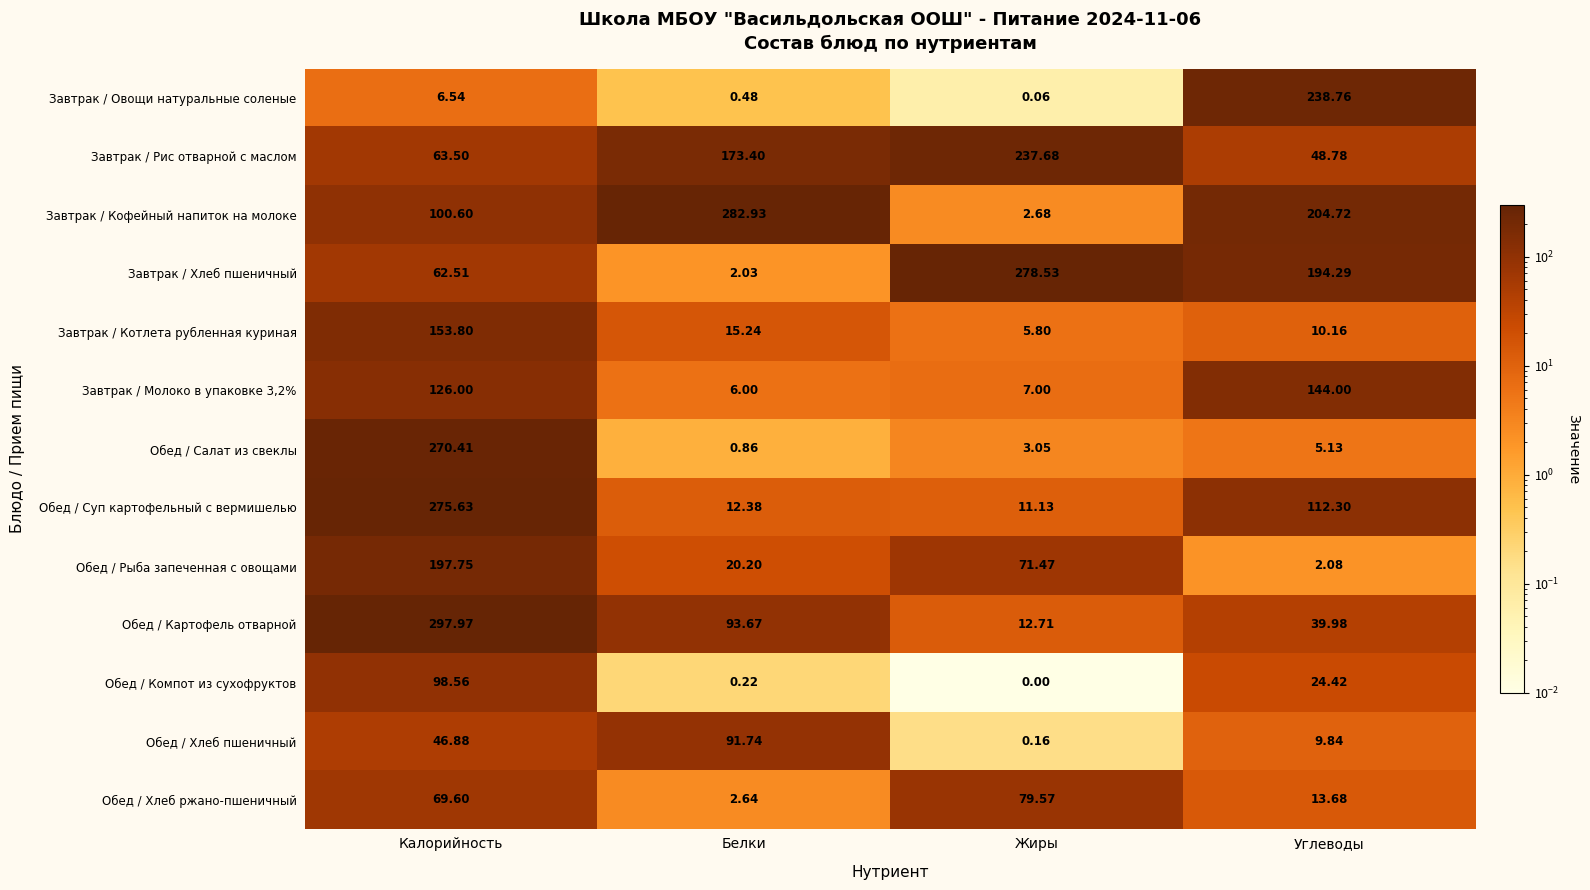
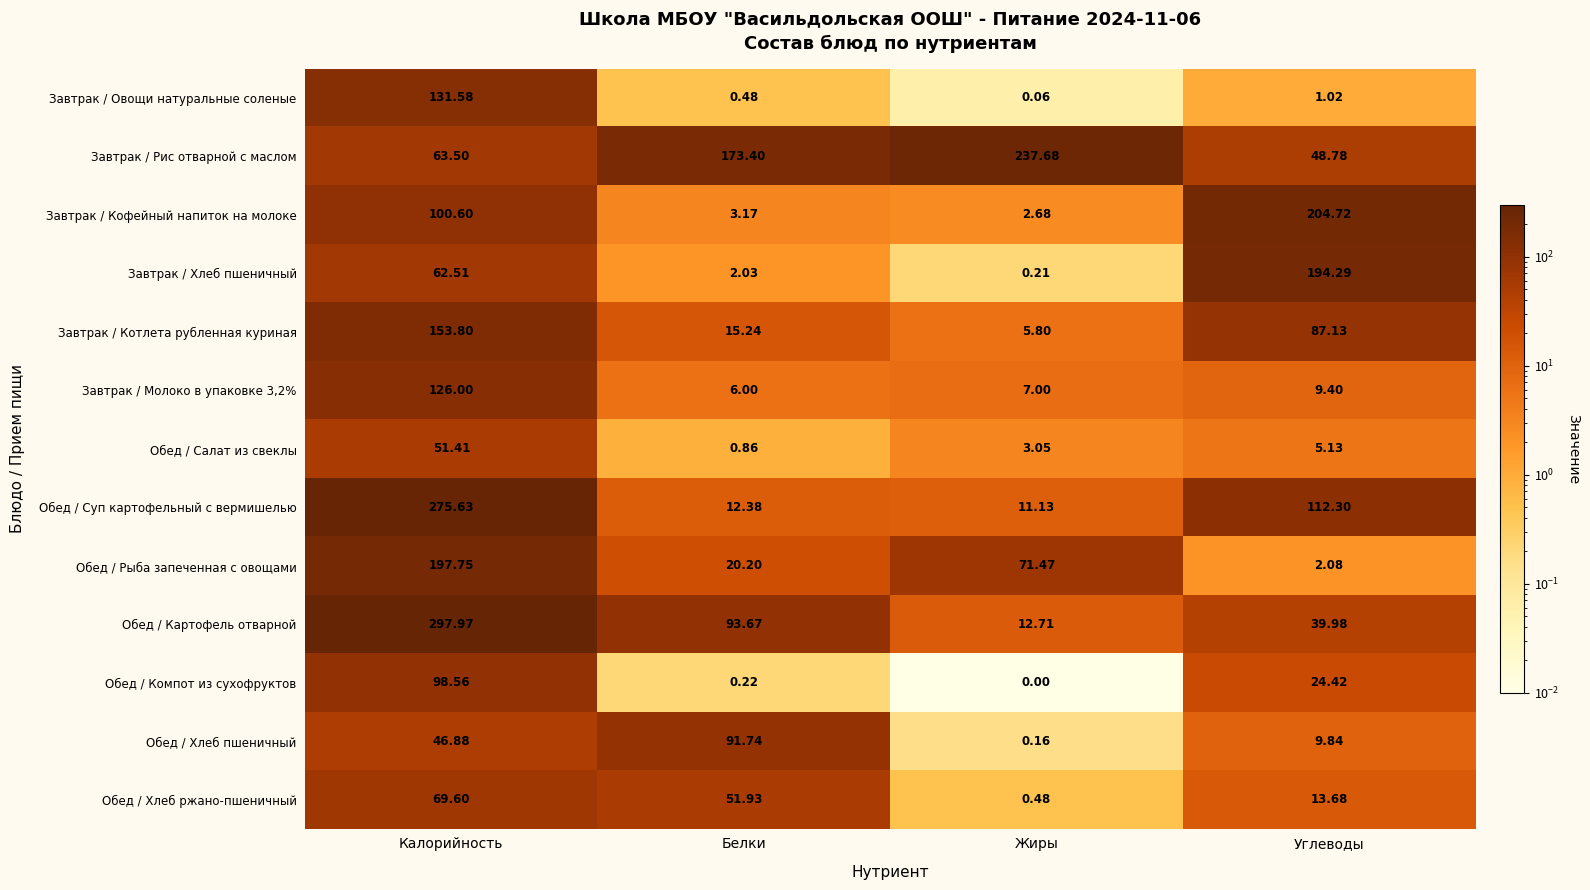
Завтрак / Овощи натуральные соленые, Калорийность: 6.54 -> 131.58
Завтрак / Овощи натуральные соленые, Углеводы: 238.76 -> 1.02
Завтрак / Кофейный напиток на молоке, Белки: 282.93 -> 3.17
Завтрак / Хлеб пшеничный, Жиры: 278.53 -> 0.21
Завтрак / Котлета рубленная куриная, Углеводы: 10.16 -> 87.13
Завтрак / Молоко в упаковке 3,2%, Углеводы: 144.00 -> 9.40
Обед / Салат из свеклы, Калорийность: 270.41 -> 51.41
Обед / Хлеб ржано-пшеничный, Белки: 2.64 -> 51.93
Обед / Хлеб ржано-пшеничный, Жиры: 79.57 -> 0.48
